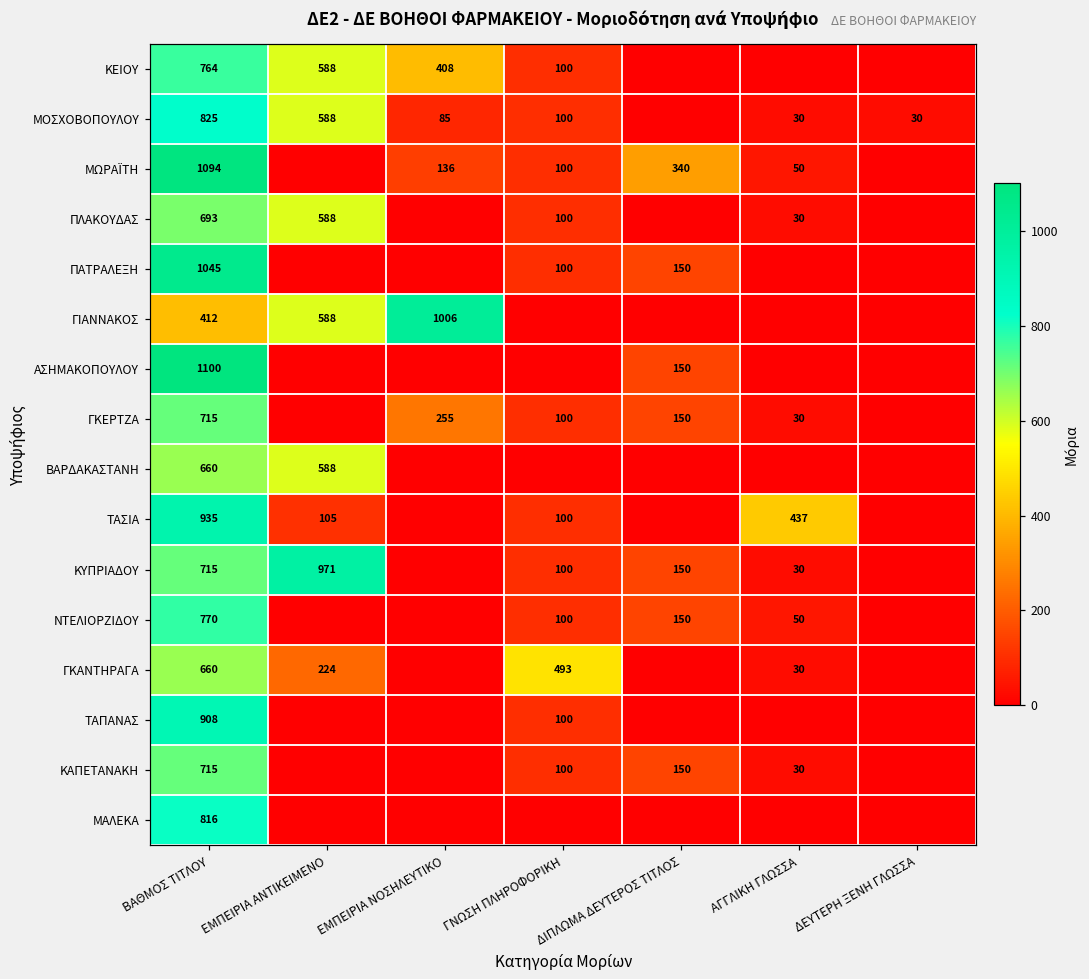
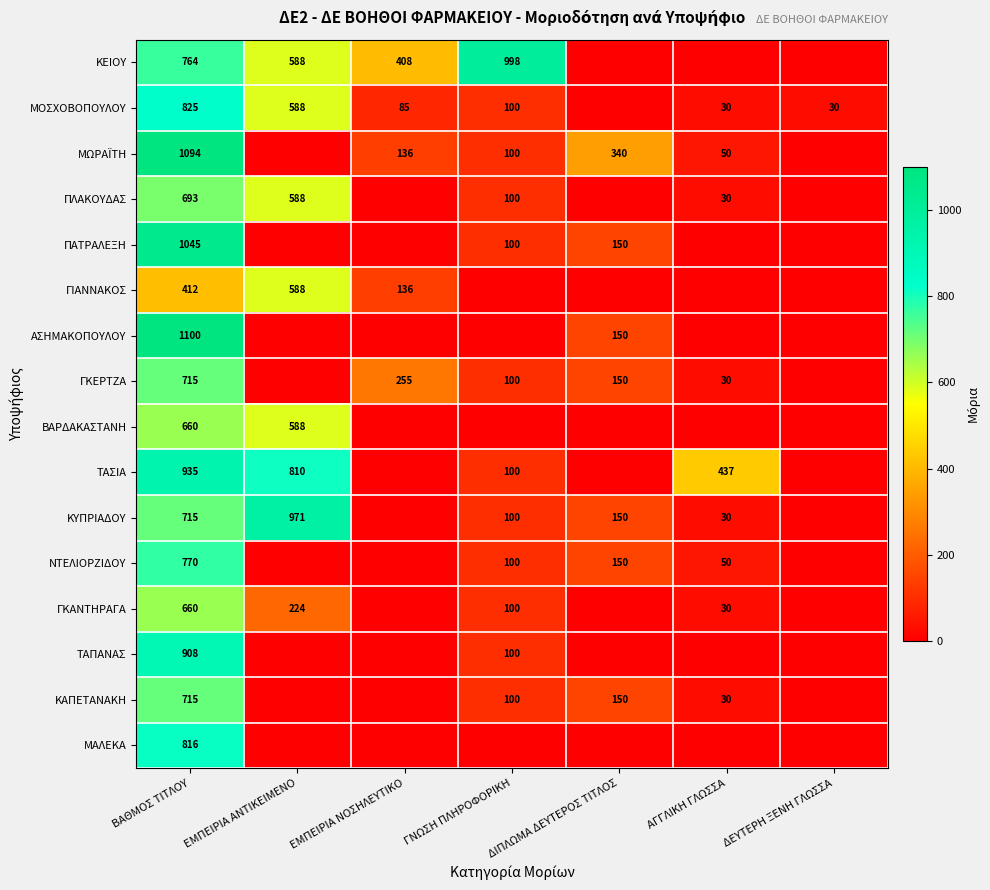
ΚΕΙΟΥ, ΓΝΩΣΗ ΠΛΗΡΟΦΟΡΙΚΗ: 100 -> 998
ΓΙΑΝΝΑΚΟΣ, ΕΜΠΕΙΡΙΑ ΝΟΣΗΛΕΥΤΙΚΟ: 1006 -> 136
ΤΑΣΙΑ, ΕΜΠΕΙΡΙΑ ΑΝΤΙΚΕΙΜΕΝΟ: 105 -> 810
ΓΚΑΝΤΗΡΑΓΑ, ΓΝΩΣΗ ΠΛΗΡΟΦΟΡΙΚΗ: 493 -> 100
